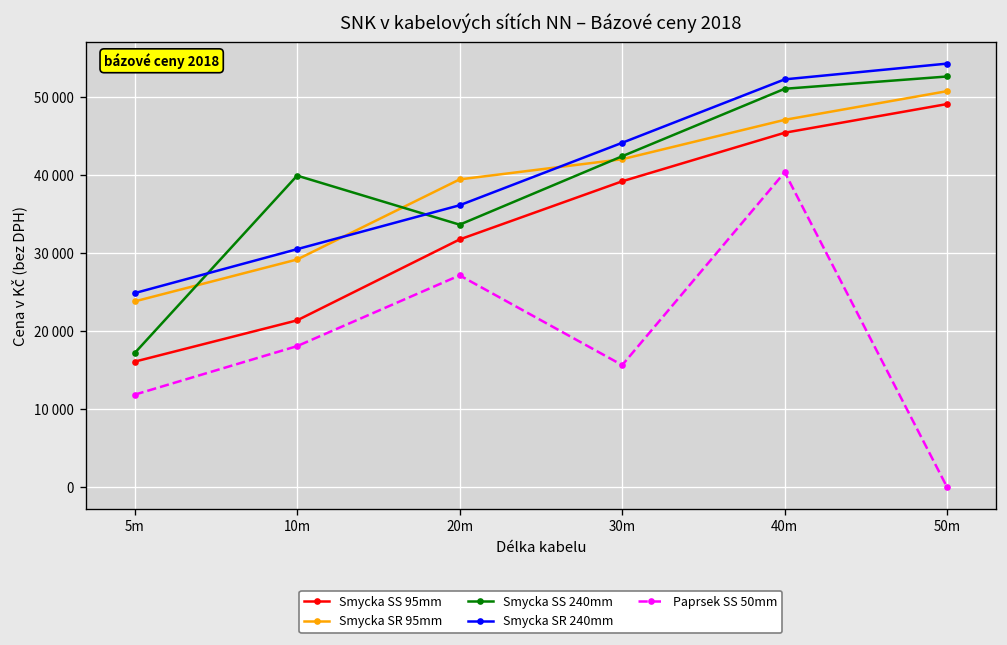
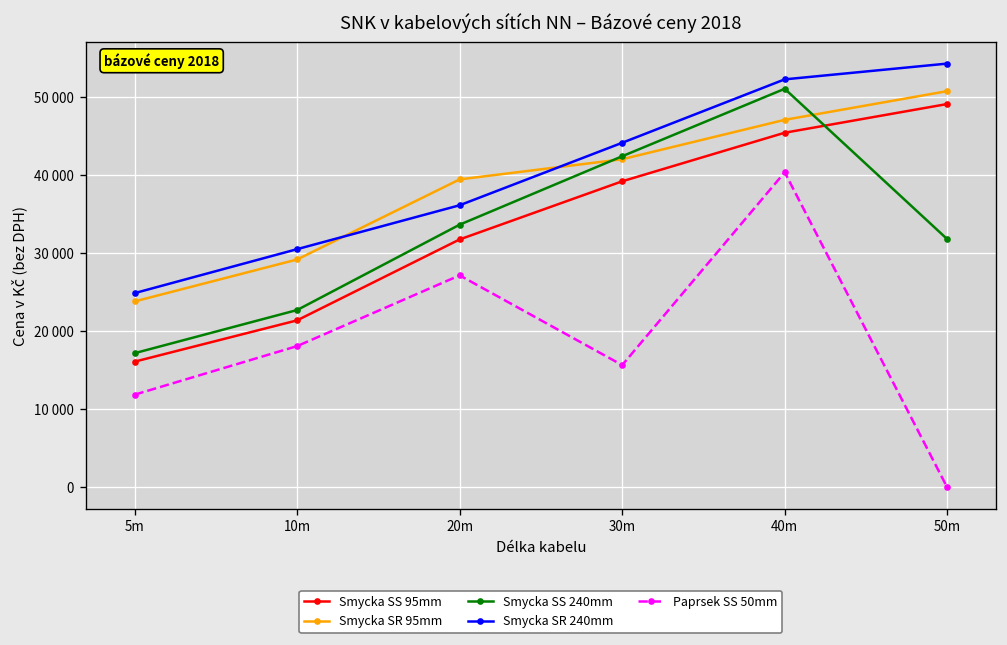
Smycka SS 240mm, 10m: 40000 -> 23000
Smycka SS 240mm, 50m: 53000 -> 32000
